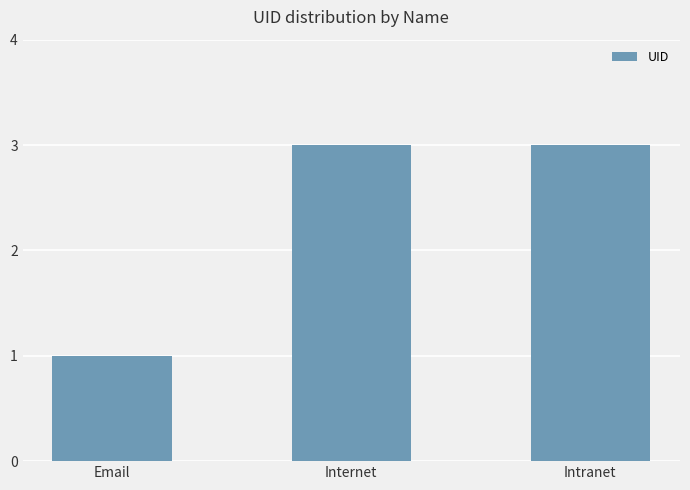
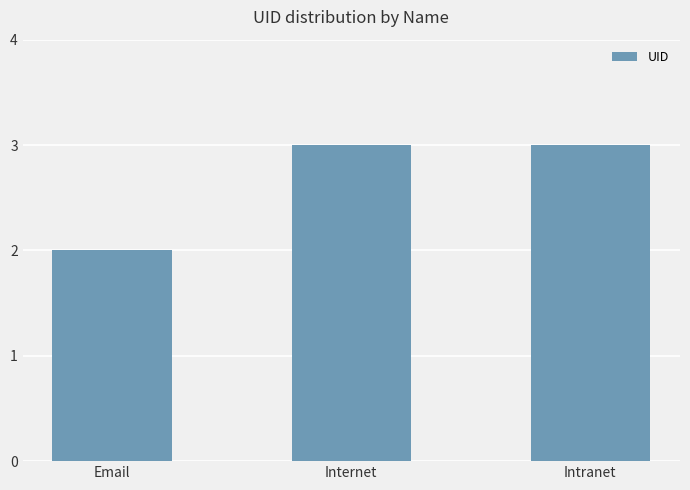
Email: 1 -> 2
